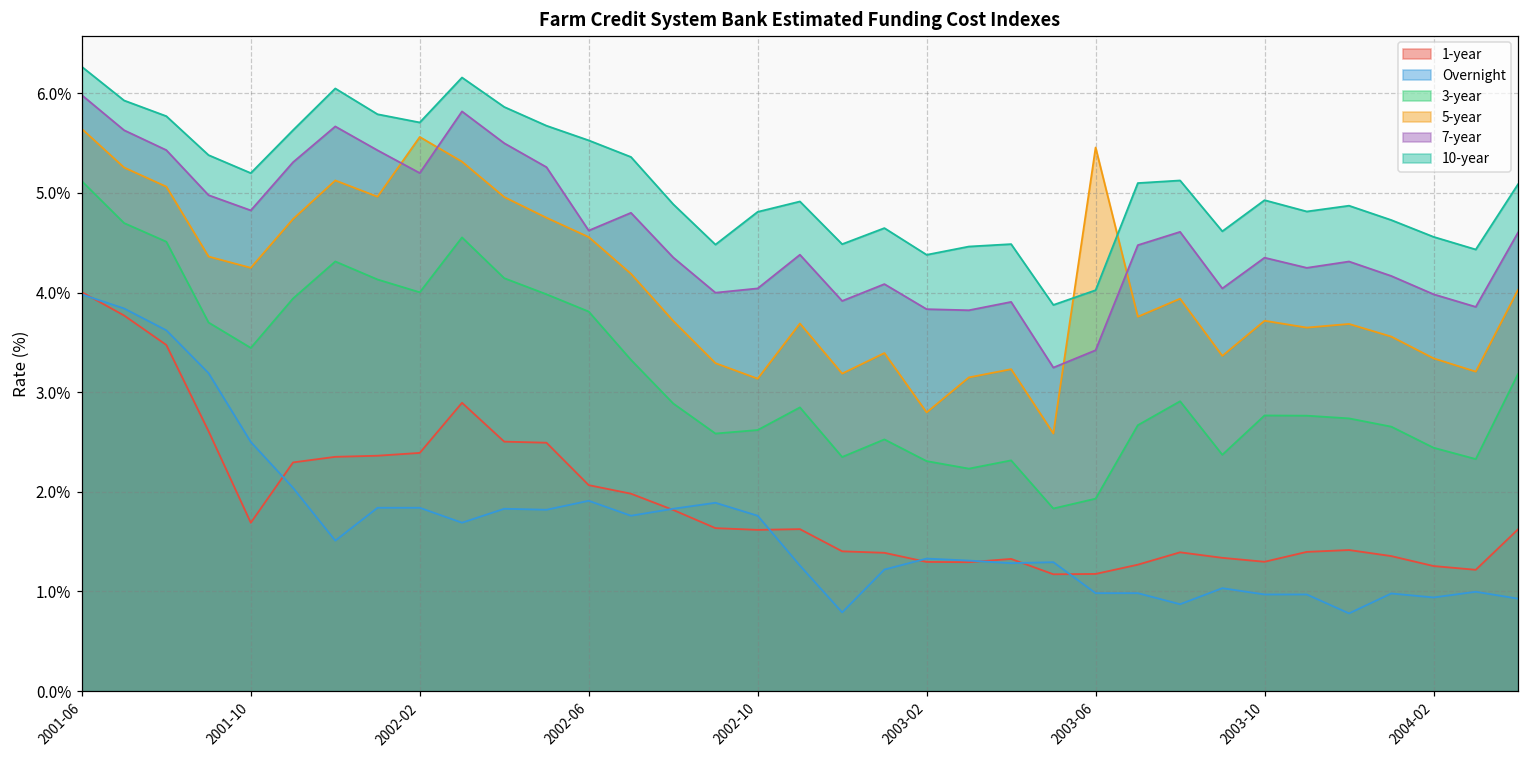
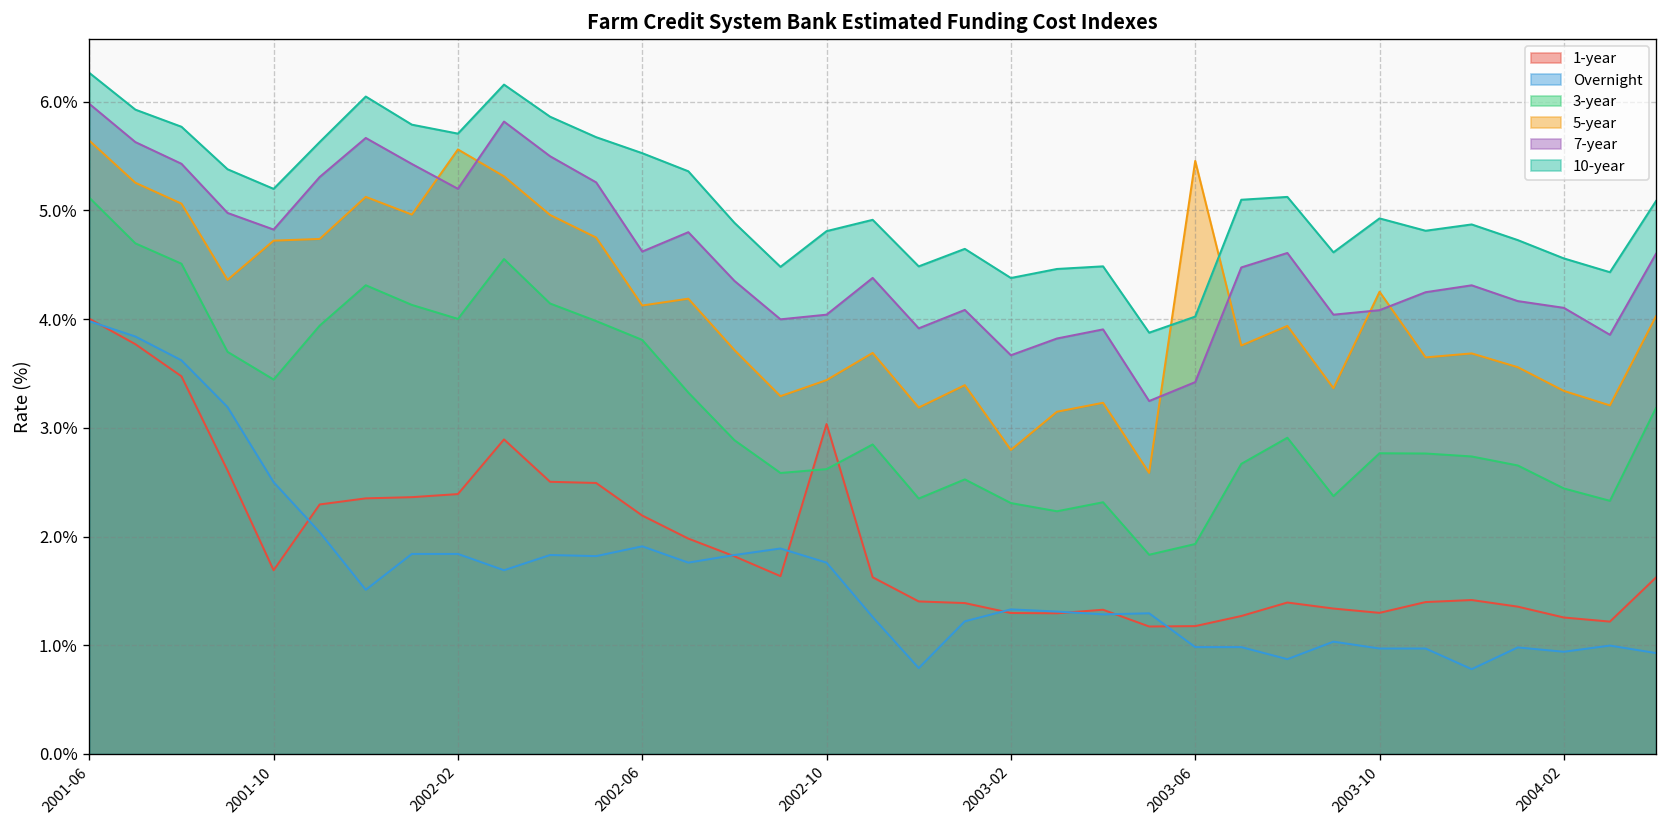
5-year, 2001-10: 4.2% -> 4.7%
1-year, 2002-06: 2.1% -> 2.2%
5-year, 2002-06: 4.6% -> 4.1%
1-year, 2002-10: 1.6% -> 3.0%
5-year, 2002-10: 3.1% -> 3.4%
7-year, 2003-02: 3.8% -> 3.7%
5-year, 2003-10: 3.7% -> 4.3%
7-year, 2003-10: 4.3% -> 4.1%
7-year, 2004-02: 4.0% -> 4.1%
